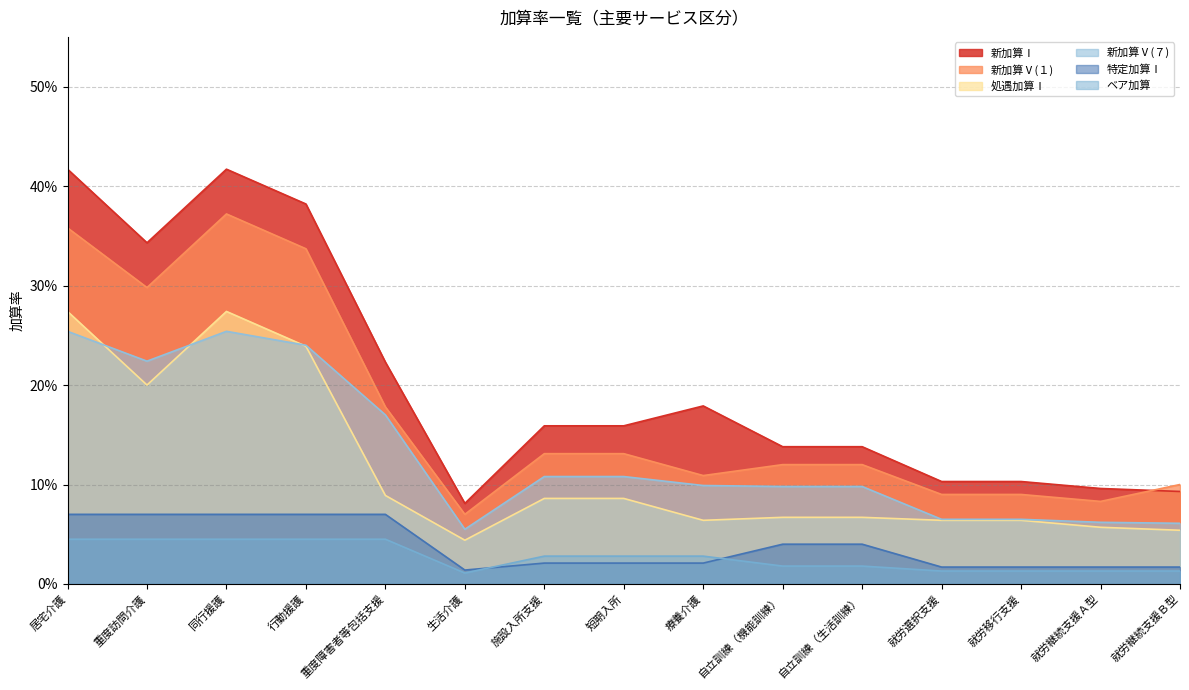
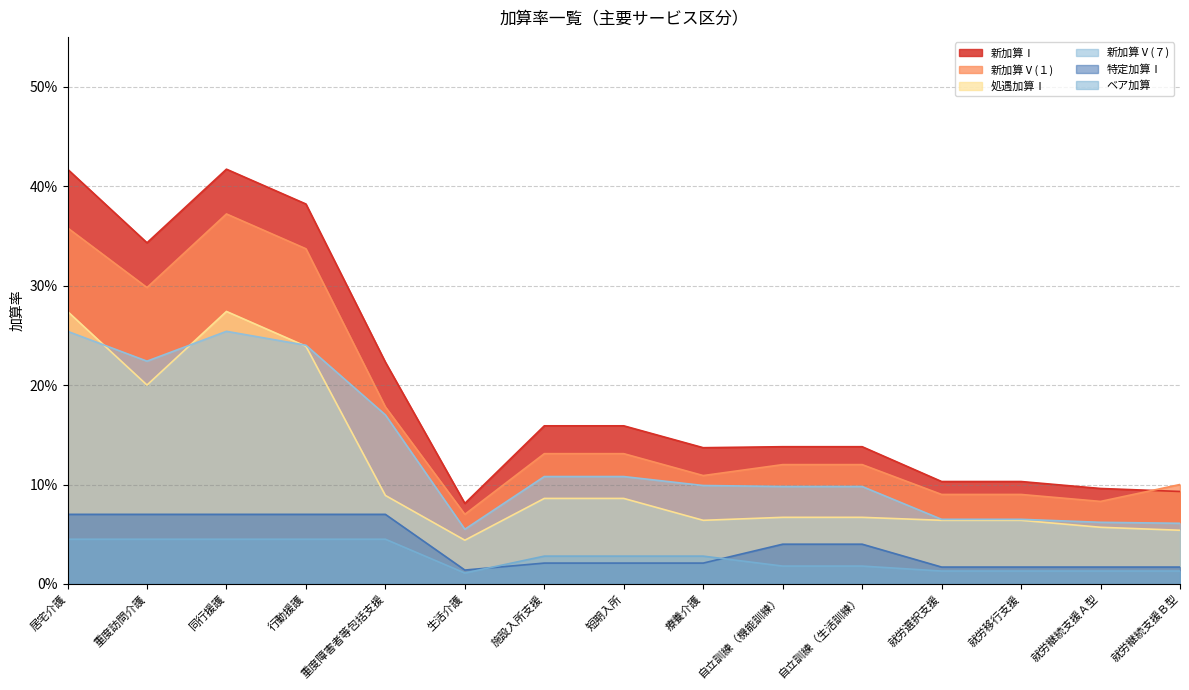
新加算Ⅰ, 療養介護: 18% -> 14%
